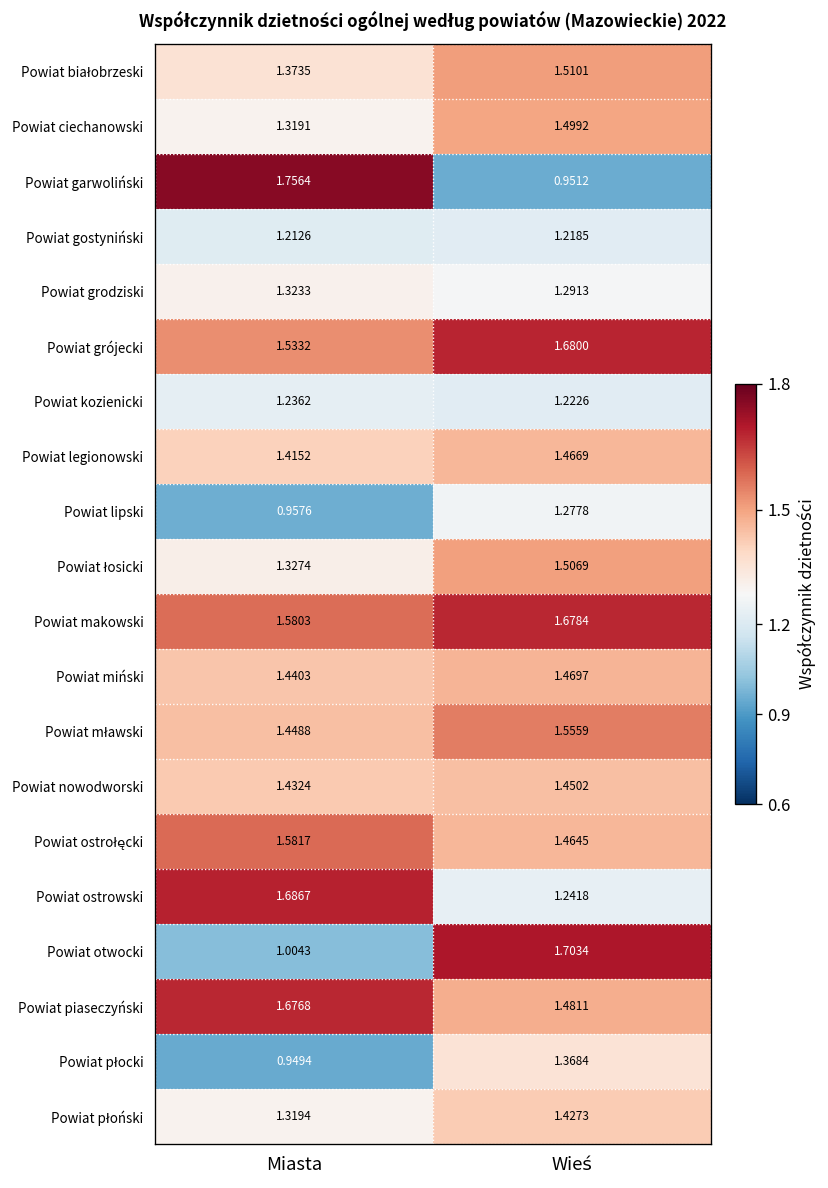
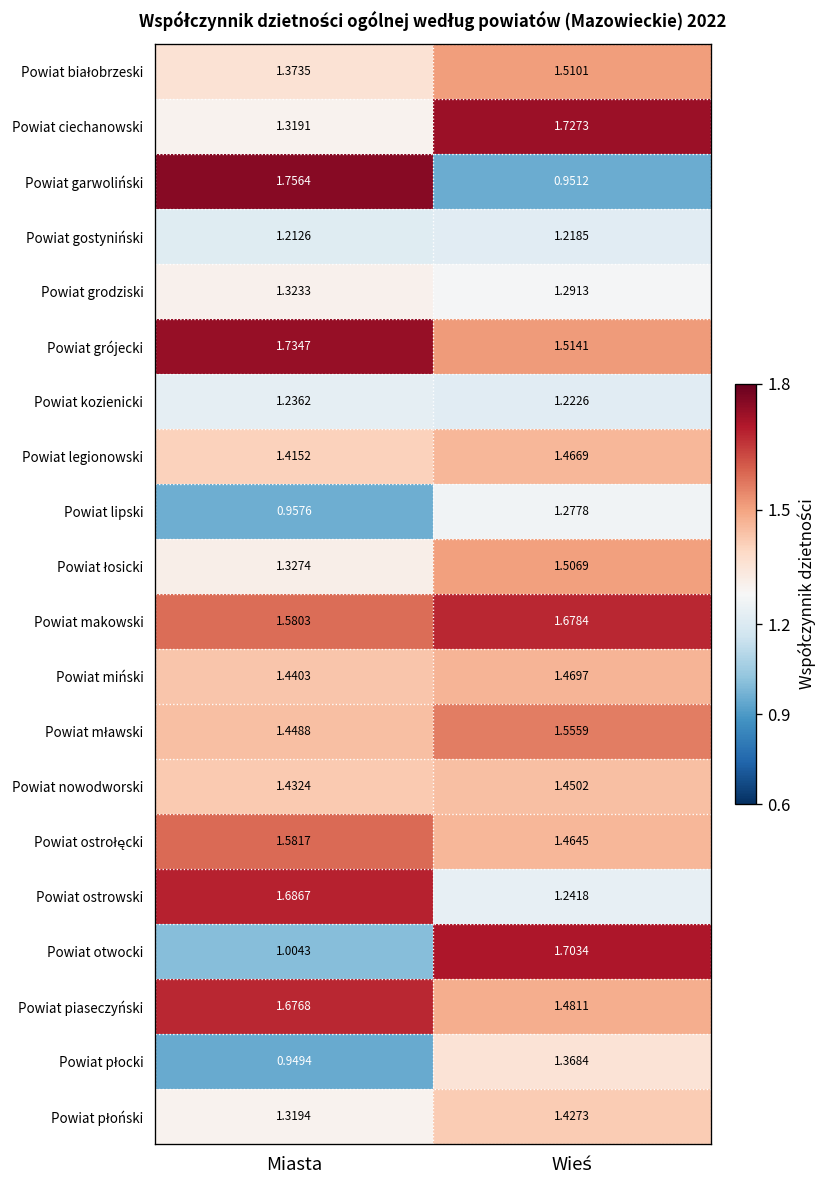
Powiat ciechanowski, Wieś: 1.4992 -> 1.7273
Powiat grójecki, Miasta: 1.5332 -> 1.7347
Powiat grójecki, Wieś: 1.6800 -> 1.5141
